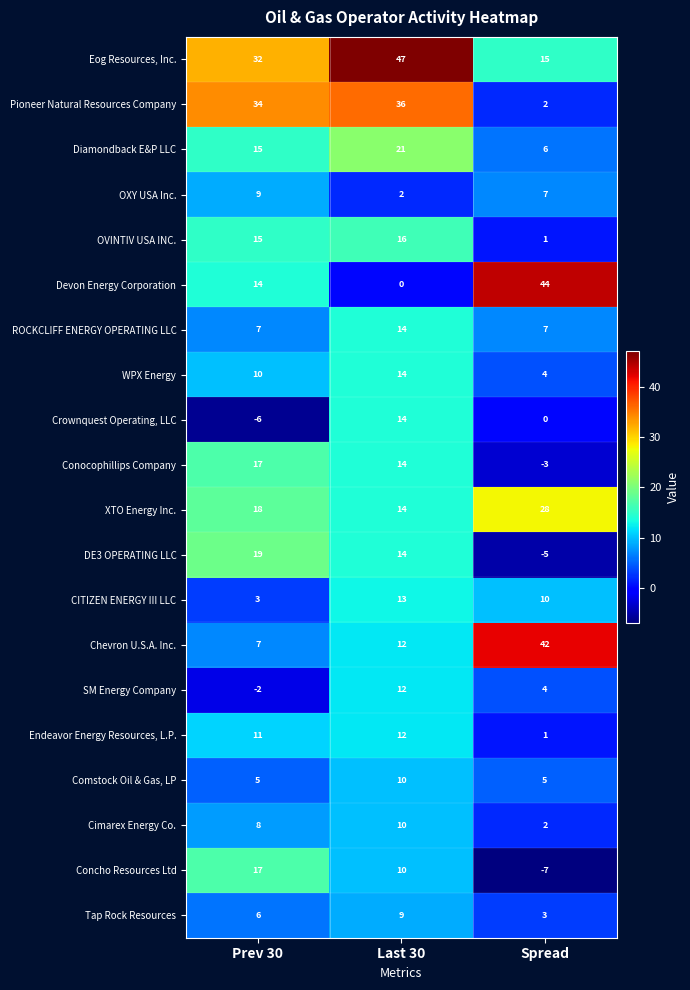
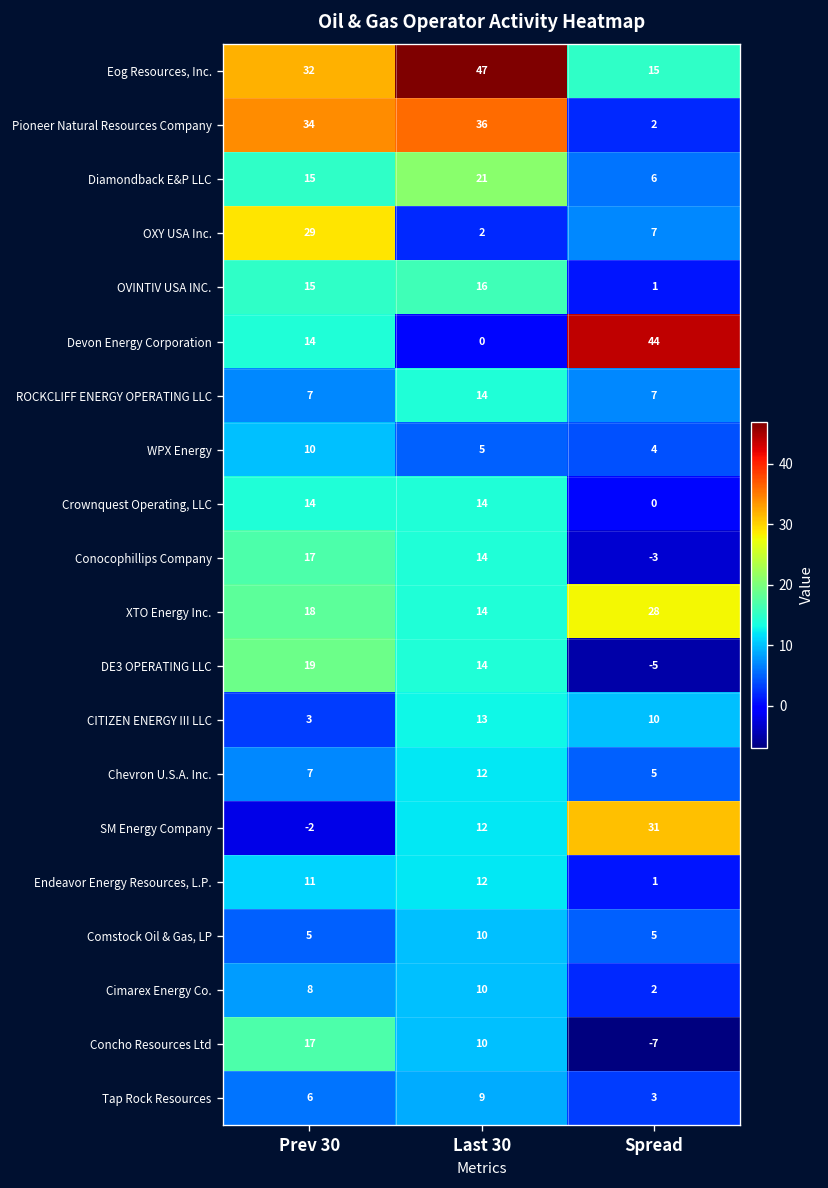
OXY USA Inc., Prev 30: 9 -> 29
WPX Energy, Last 30: 14 -> 5
Crownquest Operating, LLC, Prev 30: -6 -> 14
Chevron U.S.A. Inc., Spread: 42 -> 5
SM Energy Company, Spread: 4 -> 31
